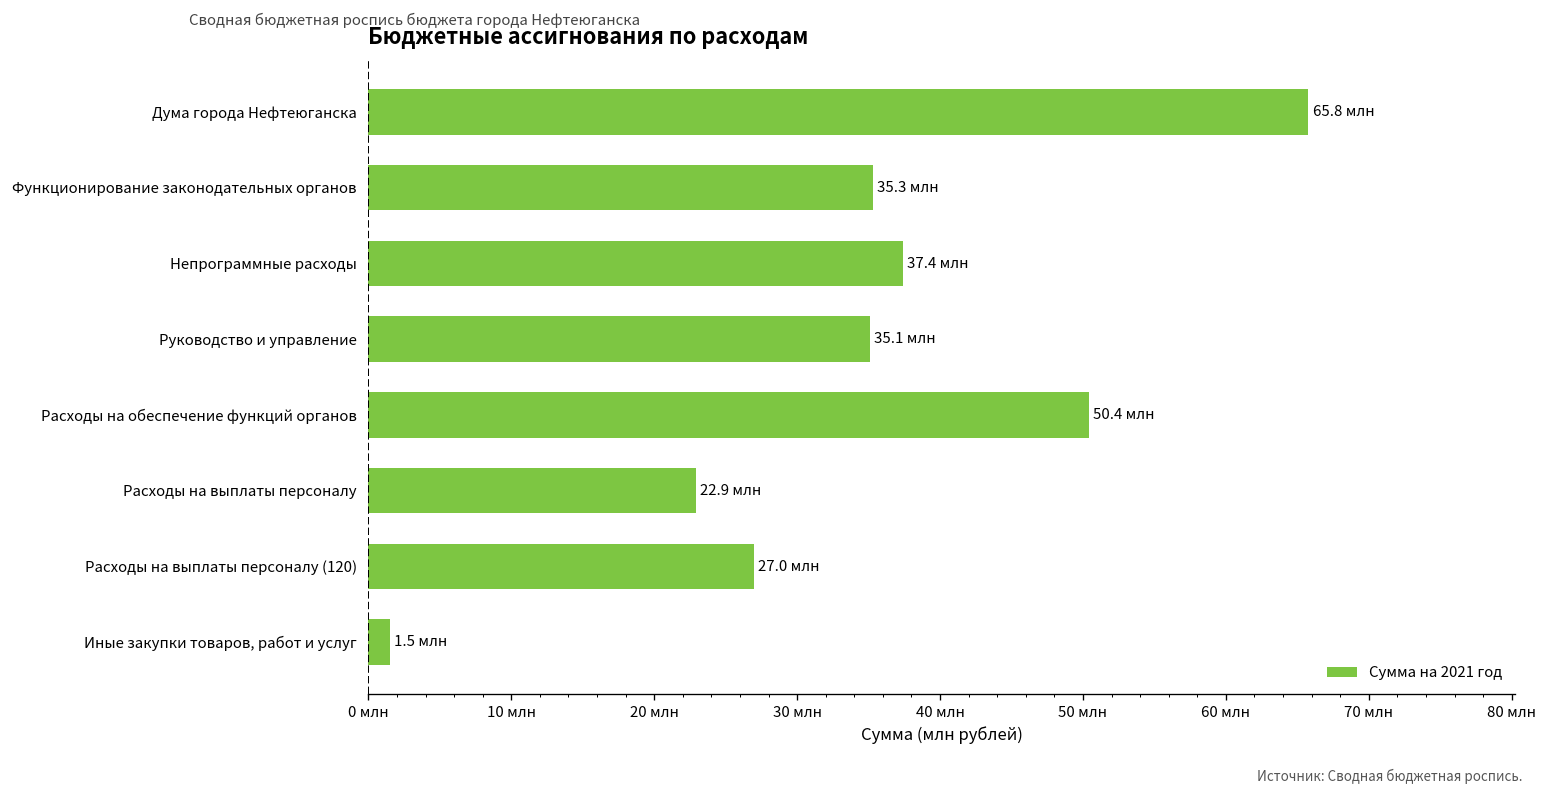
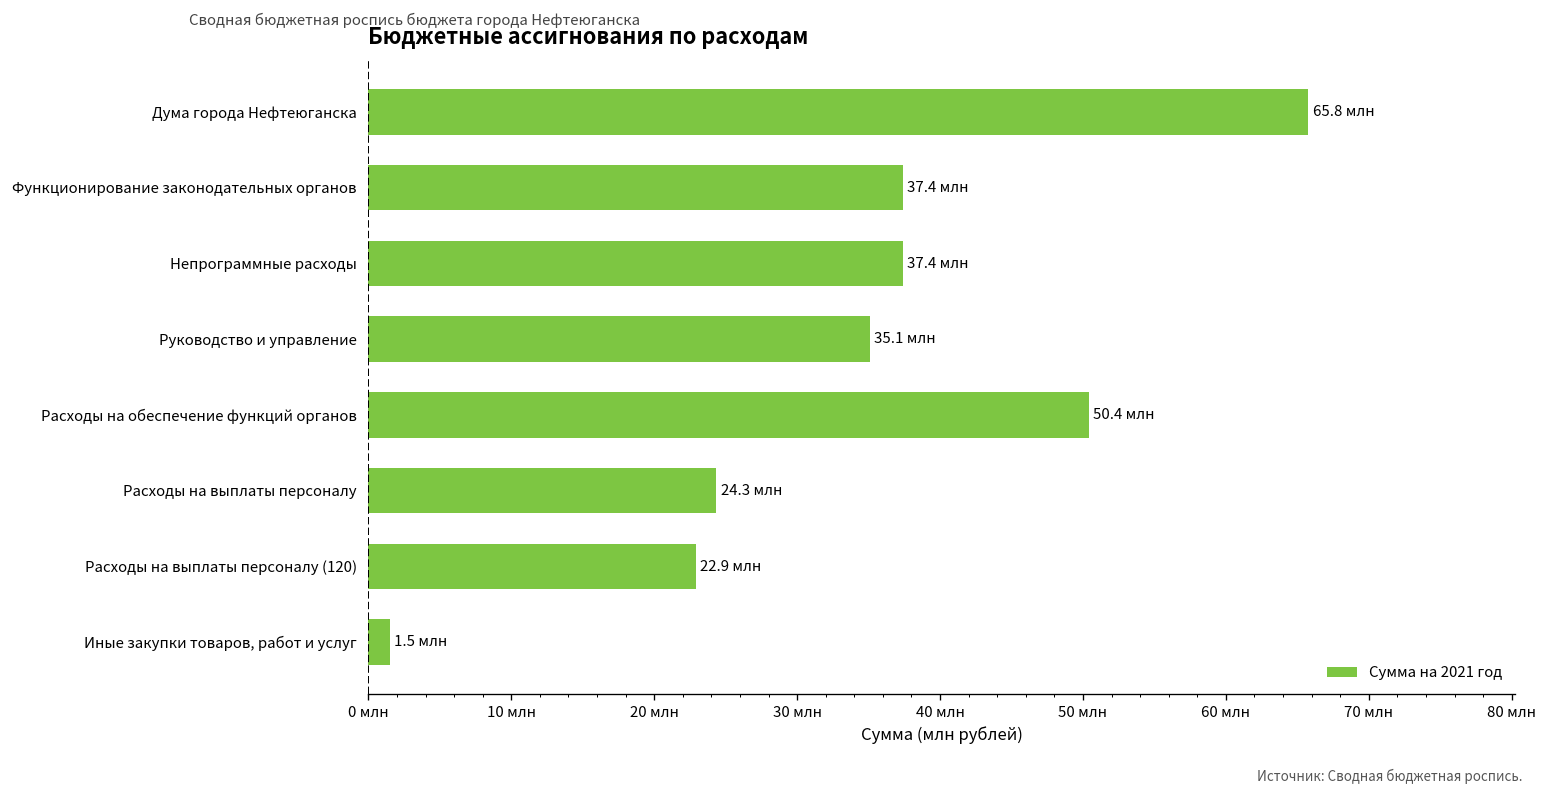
Функционирование законодательных органов: 35.3 -> 37.4
Расходы на выплаты персоналу: 22.9 -> 24.3
Расходы на выплаты персоналу (120): 27.0 -> 22.9
